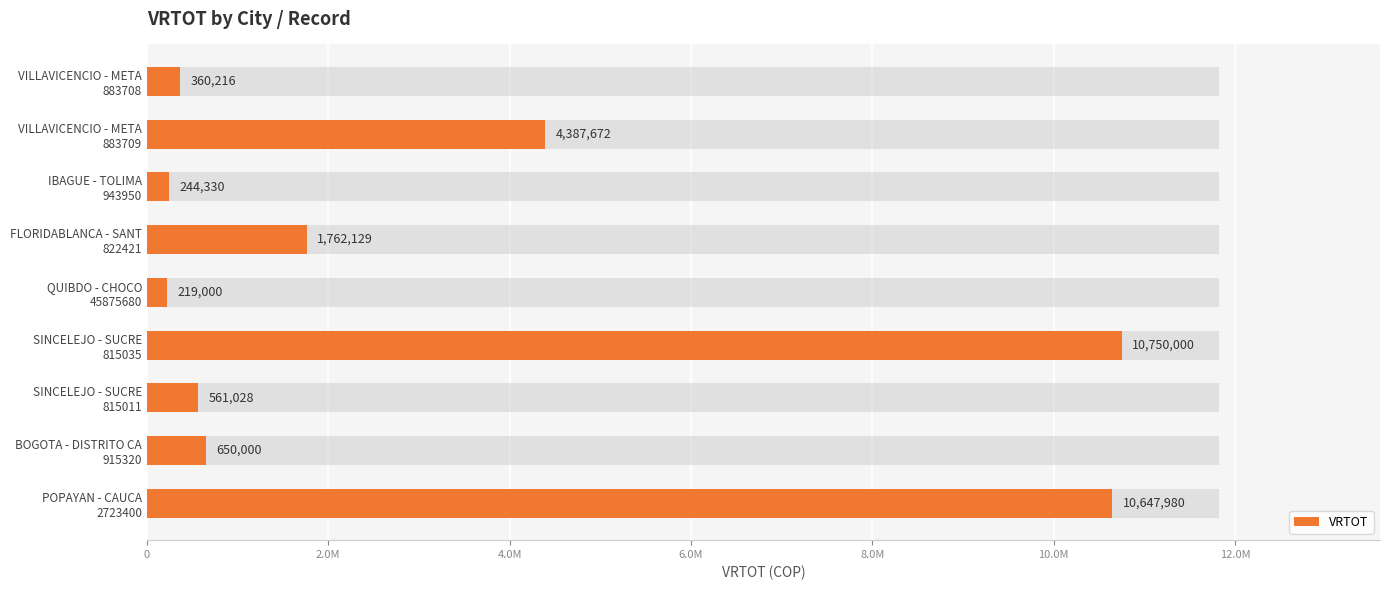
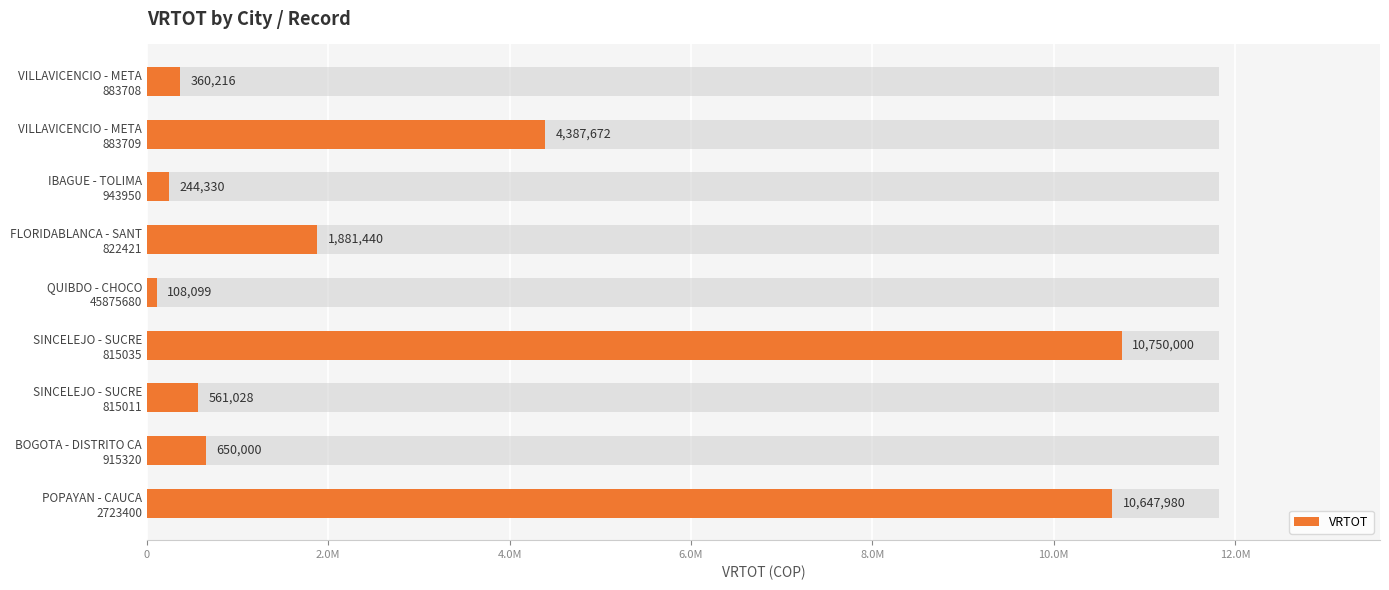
VRTOT, FLORIDABLANCA - SANT 822421: 1,762,129 -> 1,881,440
VRTOT, QUIBDO - CHOCO 45875680: 219,000 -> 108,099
